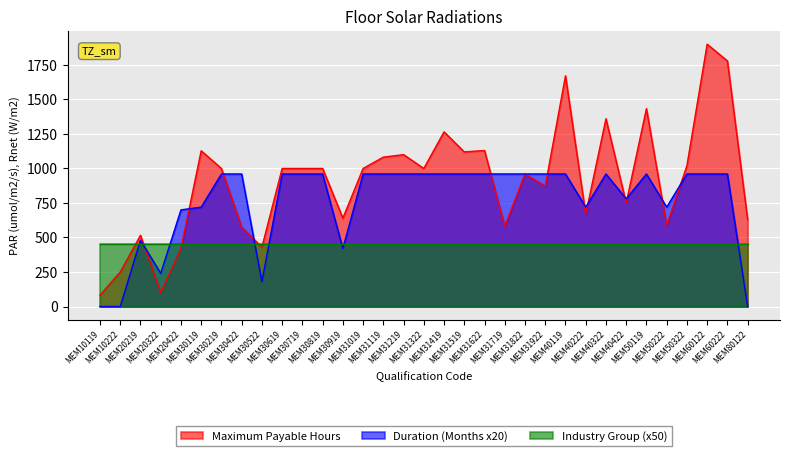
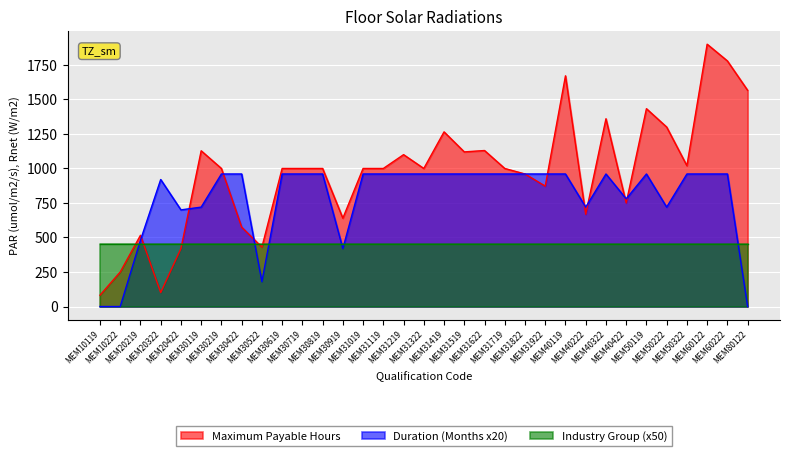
Duration (Months x20), MEM20322: 240 -> 920
Maximum Payable Hours, MEM31119: 1080 -> 1000
Maximum Payable Hours, MEM31719: 580 -> 1000
Maximum Payable Hours, MEM50222: 590 -> 1300
Maximum Payable Hours, MEM80122: 630 -> 1570
